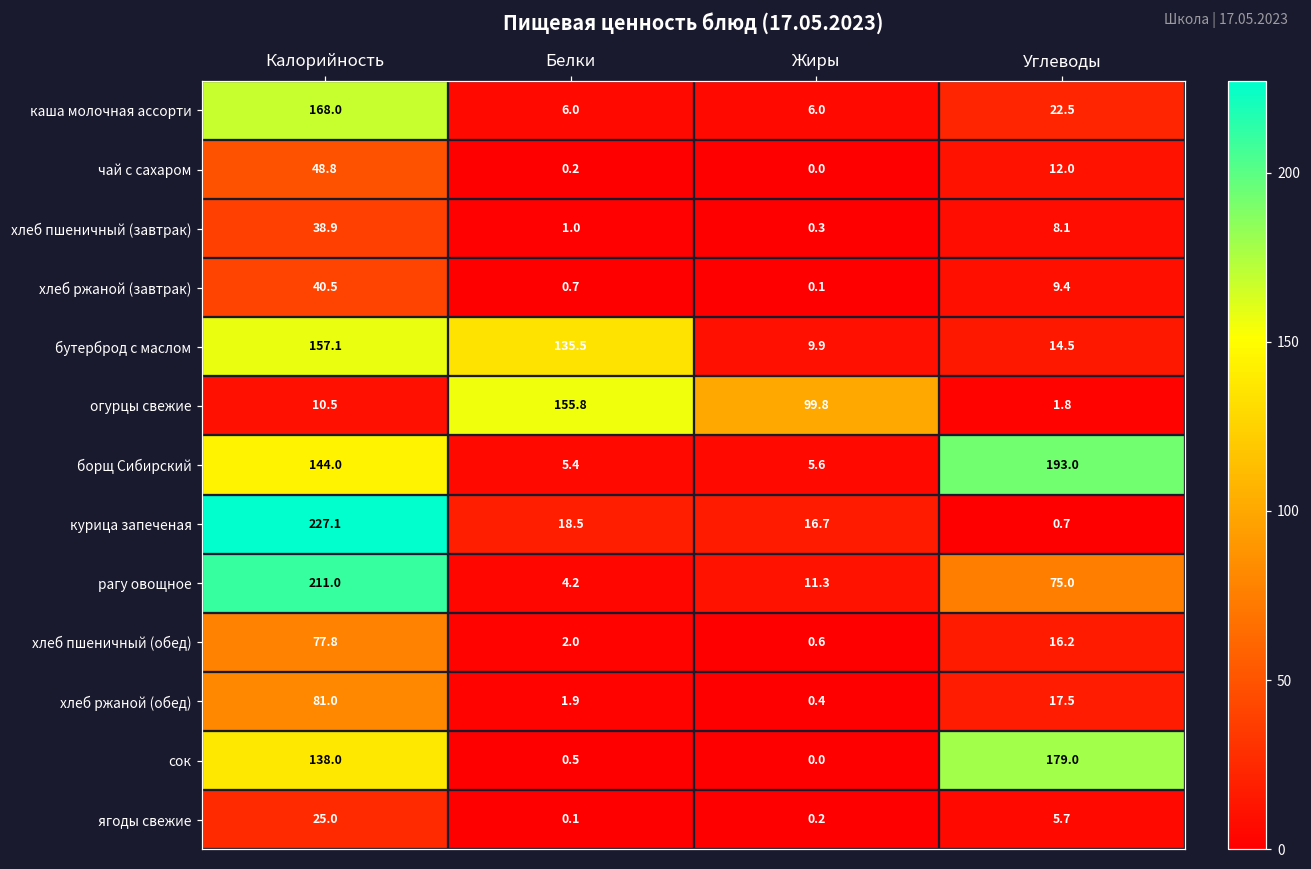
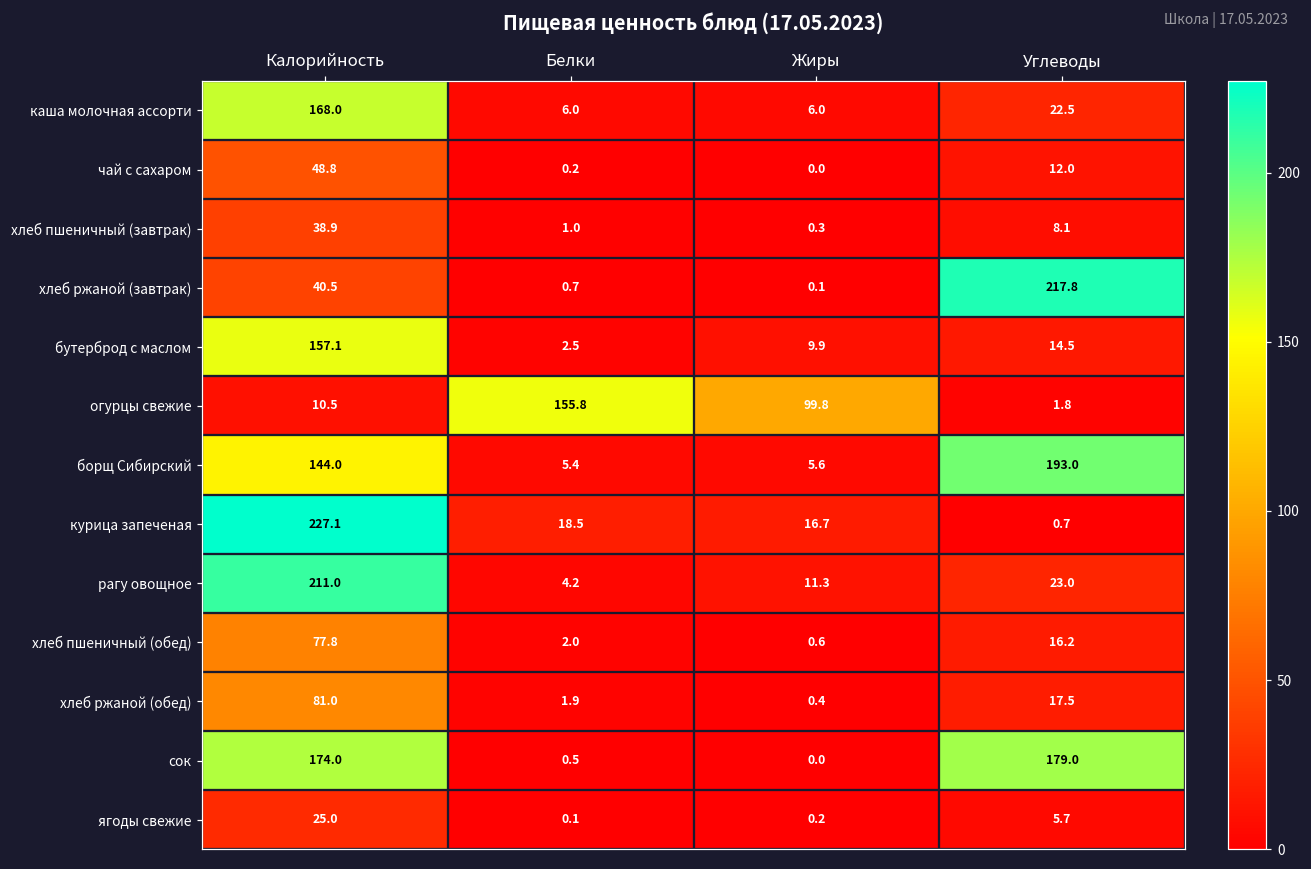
хлеб ржаной (завтрак), Углеводы: 9.4 -> 217.8
бутерброд с маслом, Белки: 135.5 -> 2.5
рагу овощное, Углеводы: 75.0 -> 23.0
сок, Калорийность: 138.0 -> 174.0
